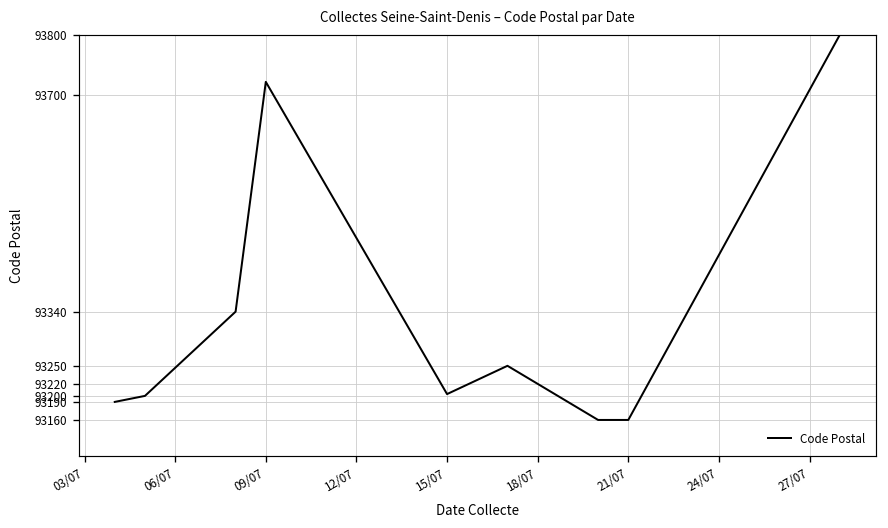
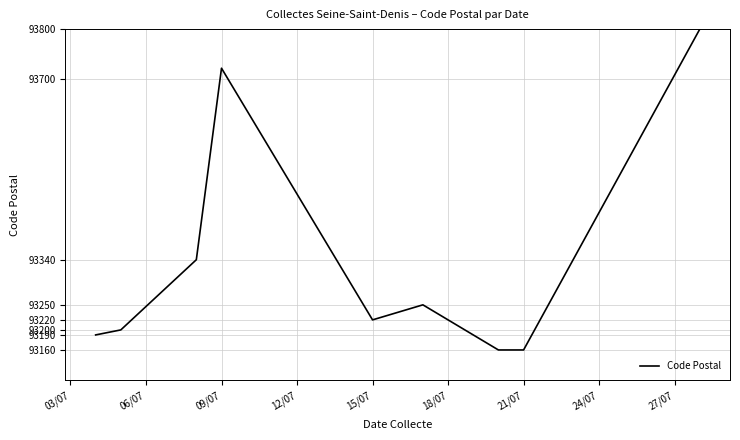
15/07: 93200 -> 93220
